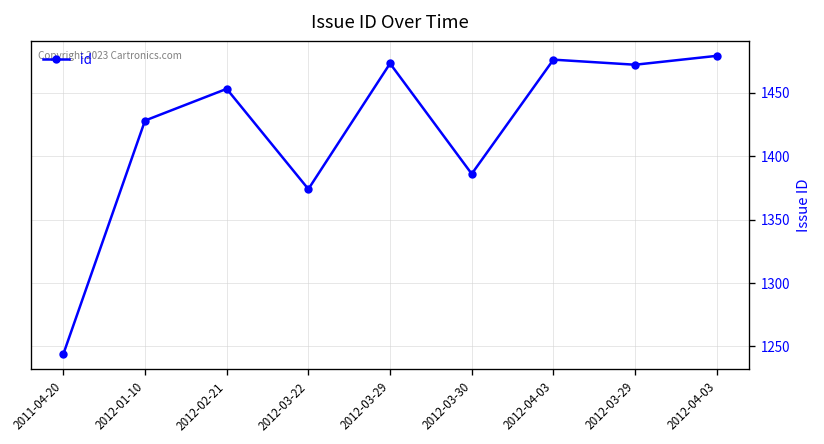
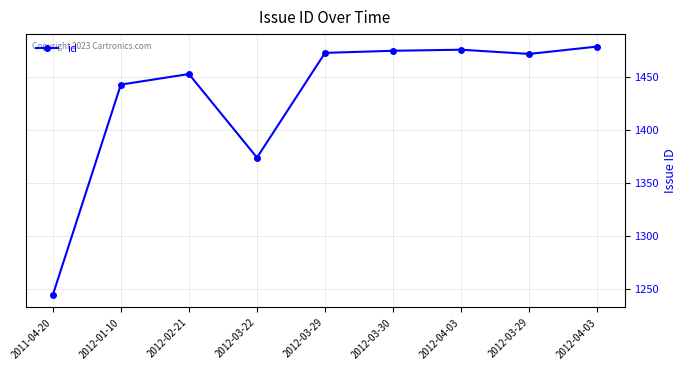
2012-01-10: 1428 -> 1443
2012-03-30: 1386 -> 1475
